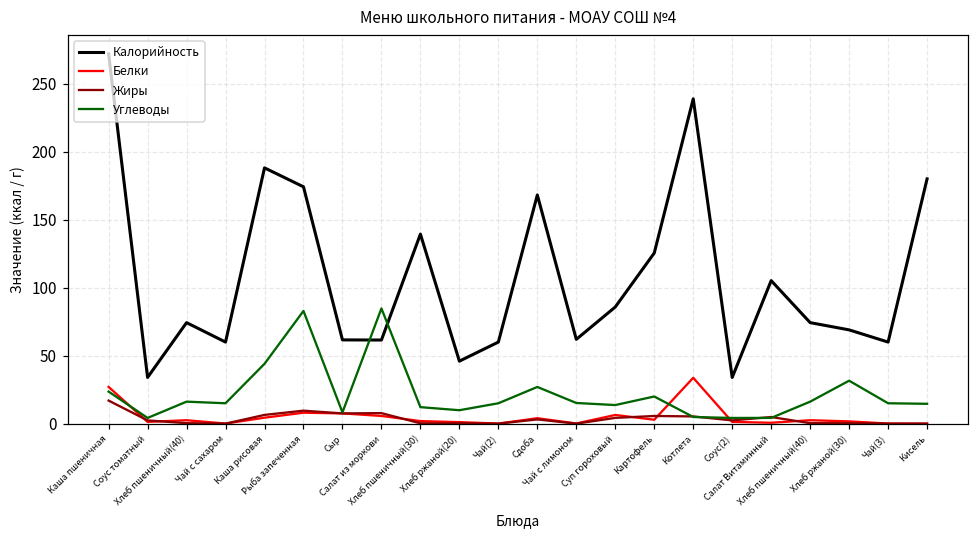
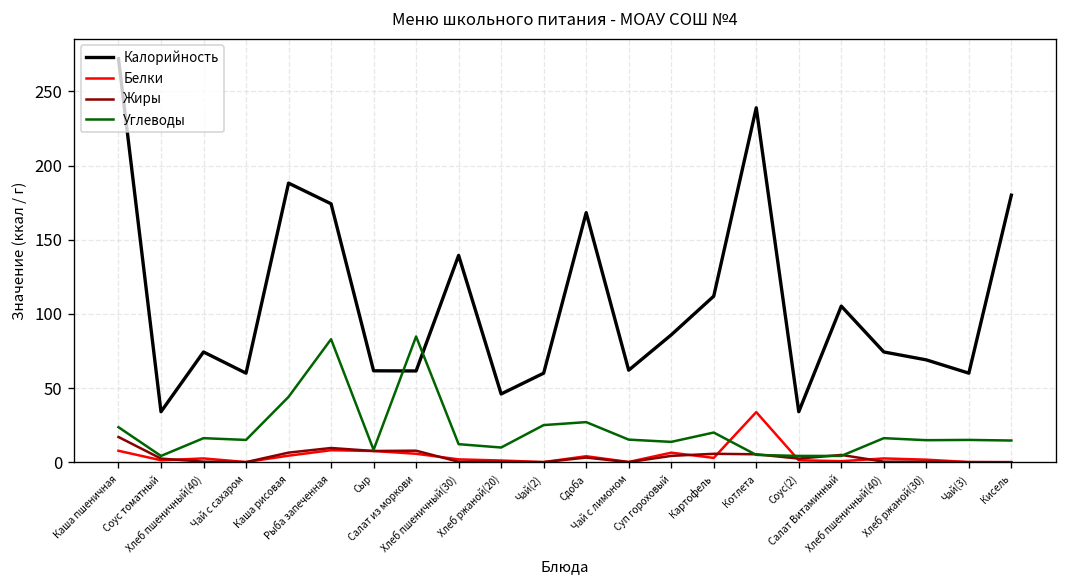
Белки, Каша пшеничная: 27 -> 8
Углеводы, Чай(2): 15 -> 25
Калорийность, Картофель: 126 -> 112
Углеводы, Хлеб ржаной(30): 32 -> 15
